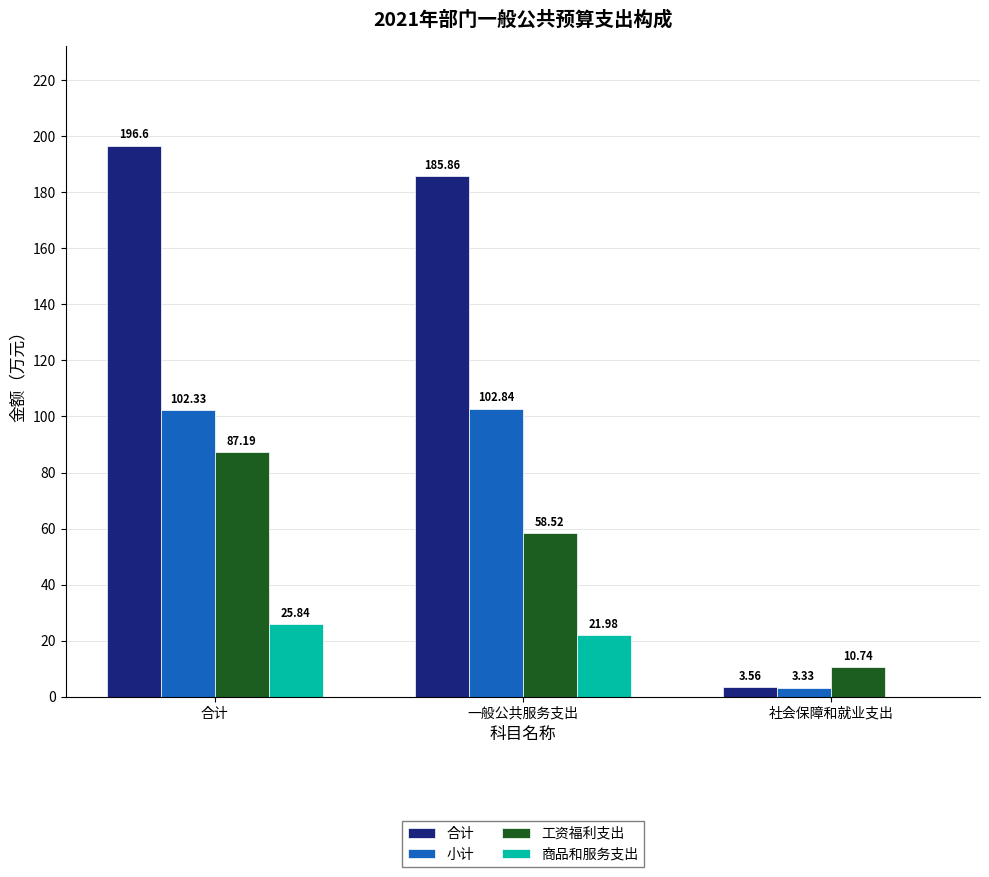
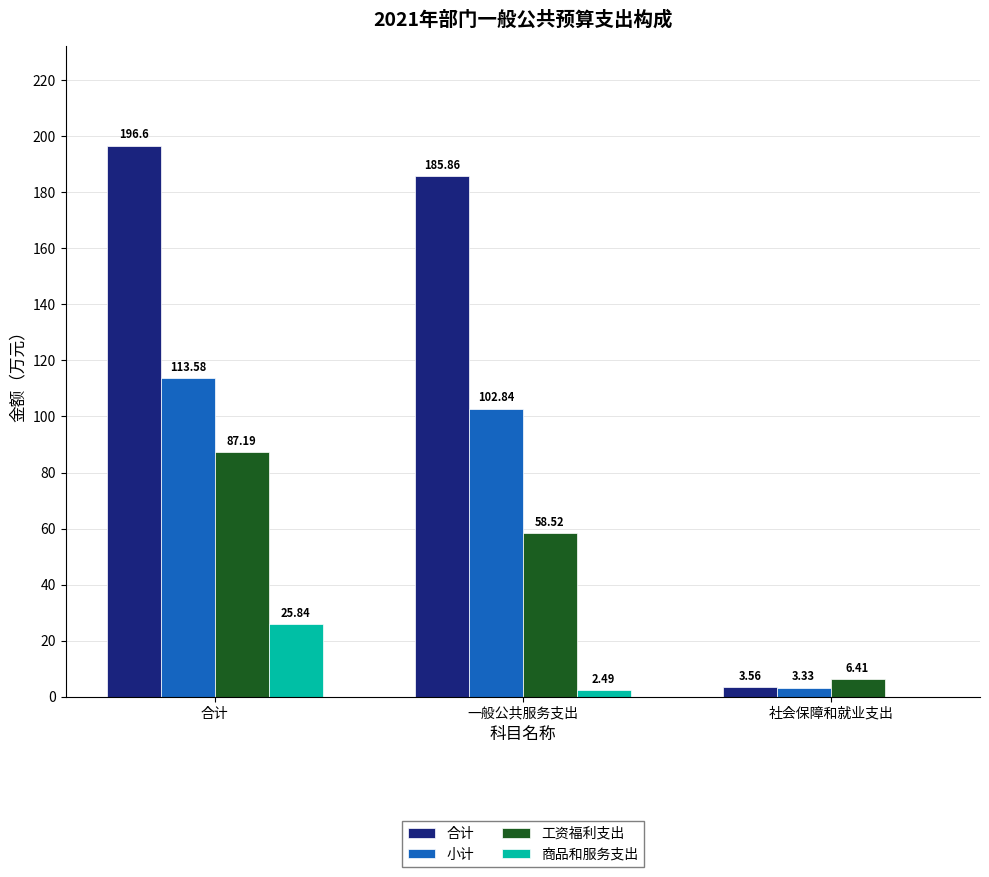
小计, 合计: 102.33 -> 113.58
商品和服务支出, 一般公共服务支出: 21.98 -> 2.49
工资福利支出, 社会保障和就业支出: 10.74 -> 6.41
